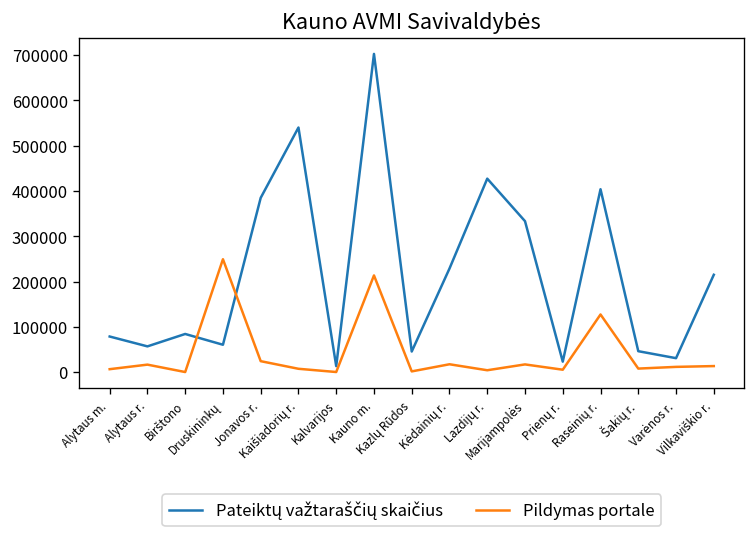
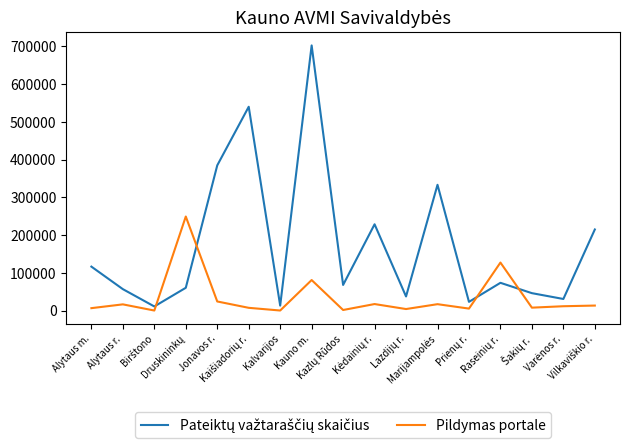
Pateiktų važtaraščių skaičius, Alytaus m.: 80000 -> 120000
Pateiktų važtaraščių skaičius, Birštono: 80000 -> 10000
Pildymas portale, Kauno m.: 210000 -> 80000
Pateiktų važtaraščių skaičius, Kazlų Rūdos: 50000 -> 70000
Pateiktų važtaraščių skaičius, Lazdijų r.: 430000 -> 40000
Pateiktų važtaraščių skaičius, Raseinių r.: 400000 -> 70000
